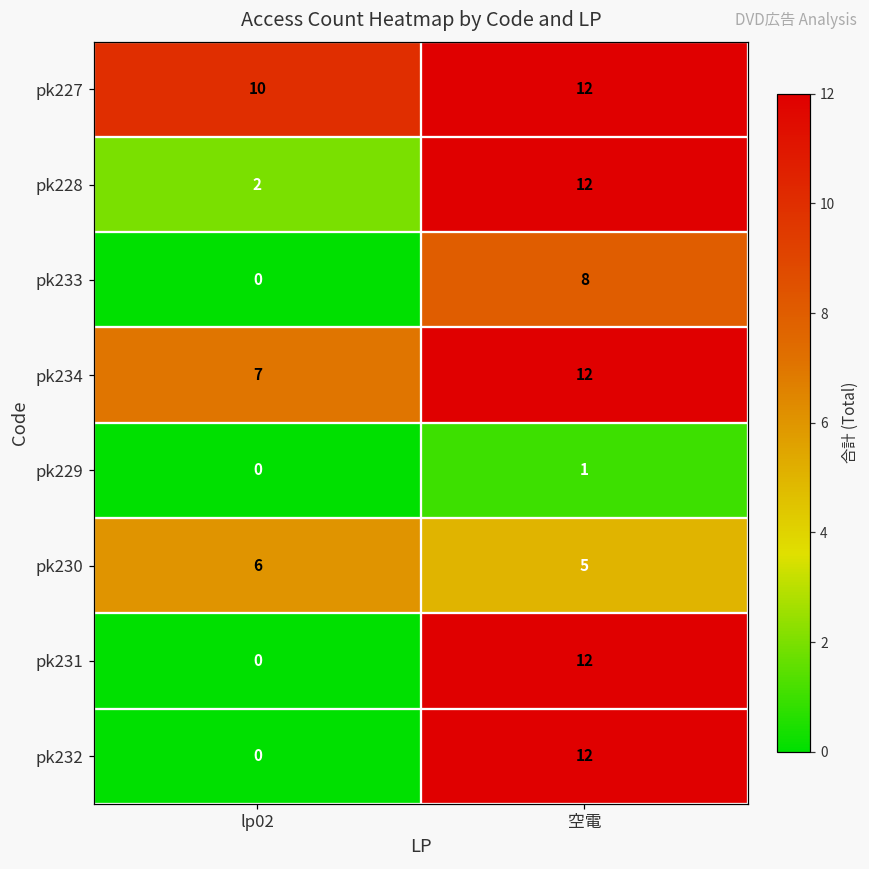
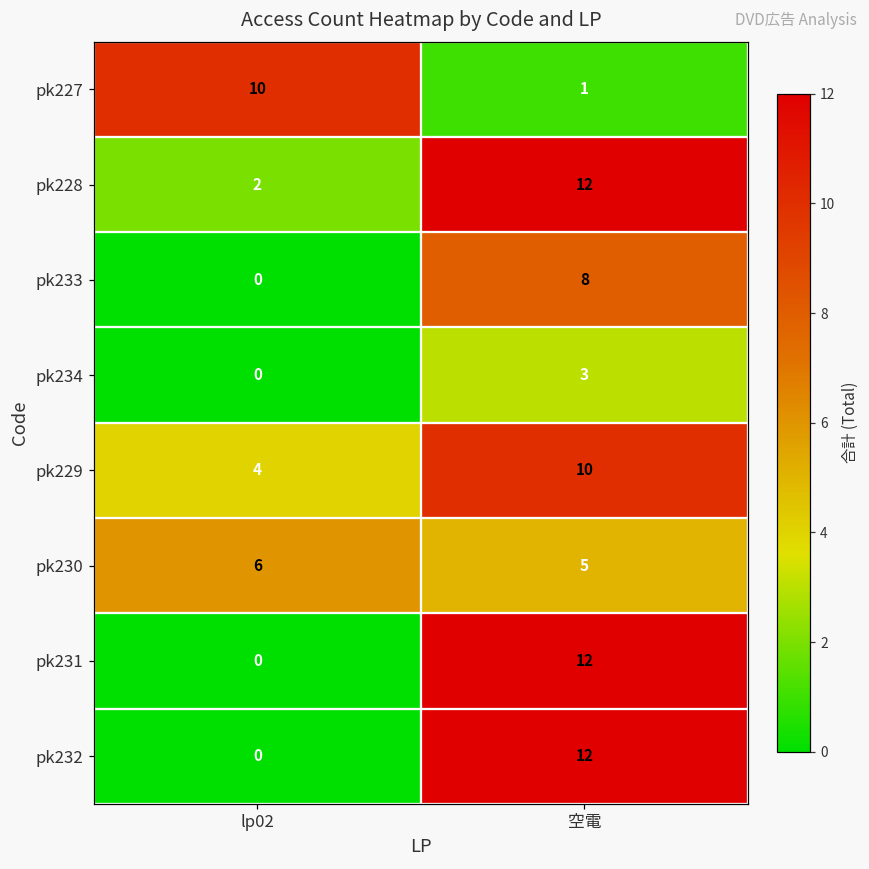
pk227, 空電: 12 -> 1
pk234, lp02: 7 -> 0
pk234, 空電: 12 -> 3
pk229, lp02: 0 -> 4
pk229, 空電: 1 -> 10
